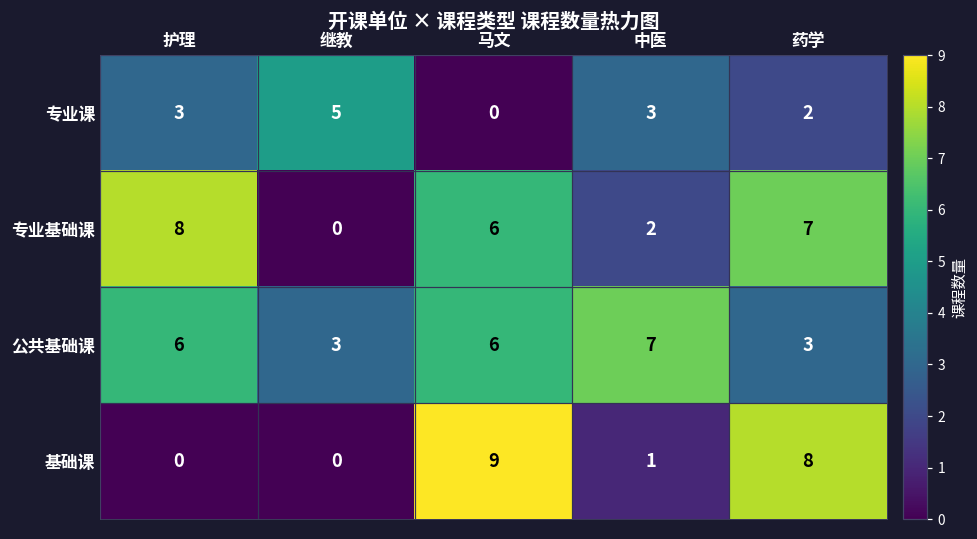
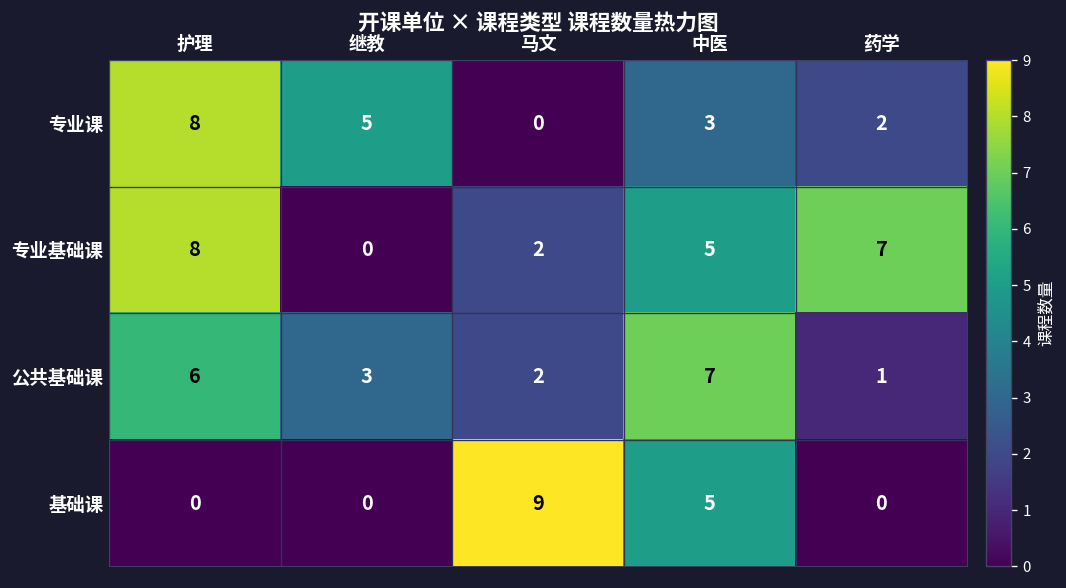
专业课, 护理: 3 -> 8
专业基础课, 马文: 6 -> 2
专业基础课, 中医: 2 -> 5
公共基础课, 马文: 6 -> 2
公共基础课, 药学: 3 -> 1
基础课, 中医: 1 -> 5
基础课, 药学: 8 -> 0
